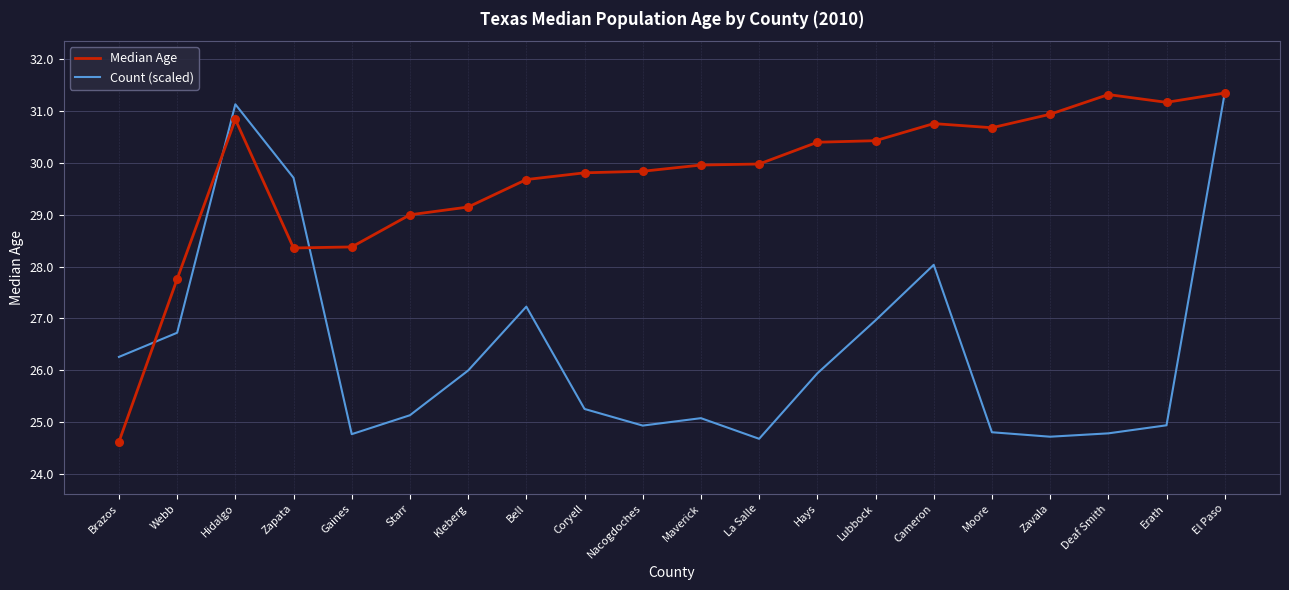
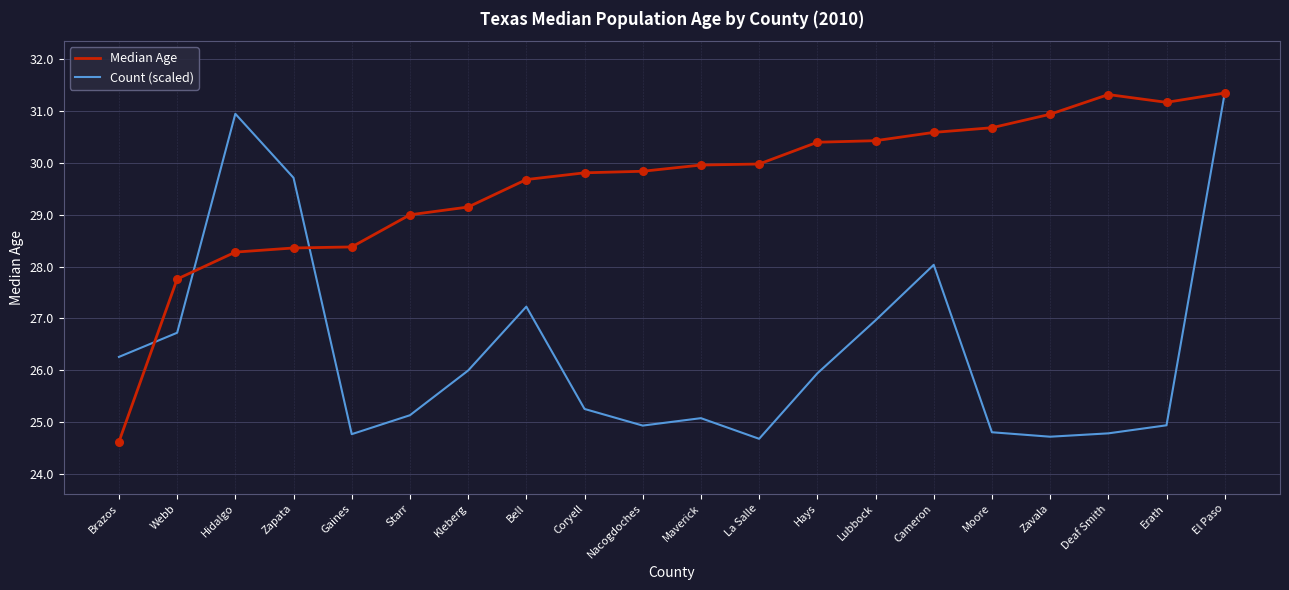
Median Age, Hidalgo: 30.8 -> 28.3
Count (scaled), Hidalgo: 31.1 -> 30.9
Median Age, Cameron: 30.8 -> 30.6
